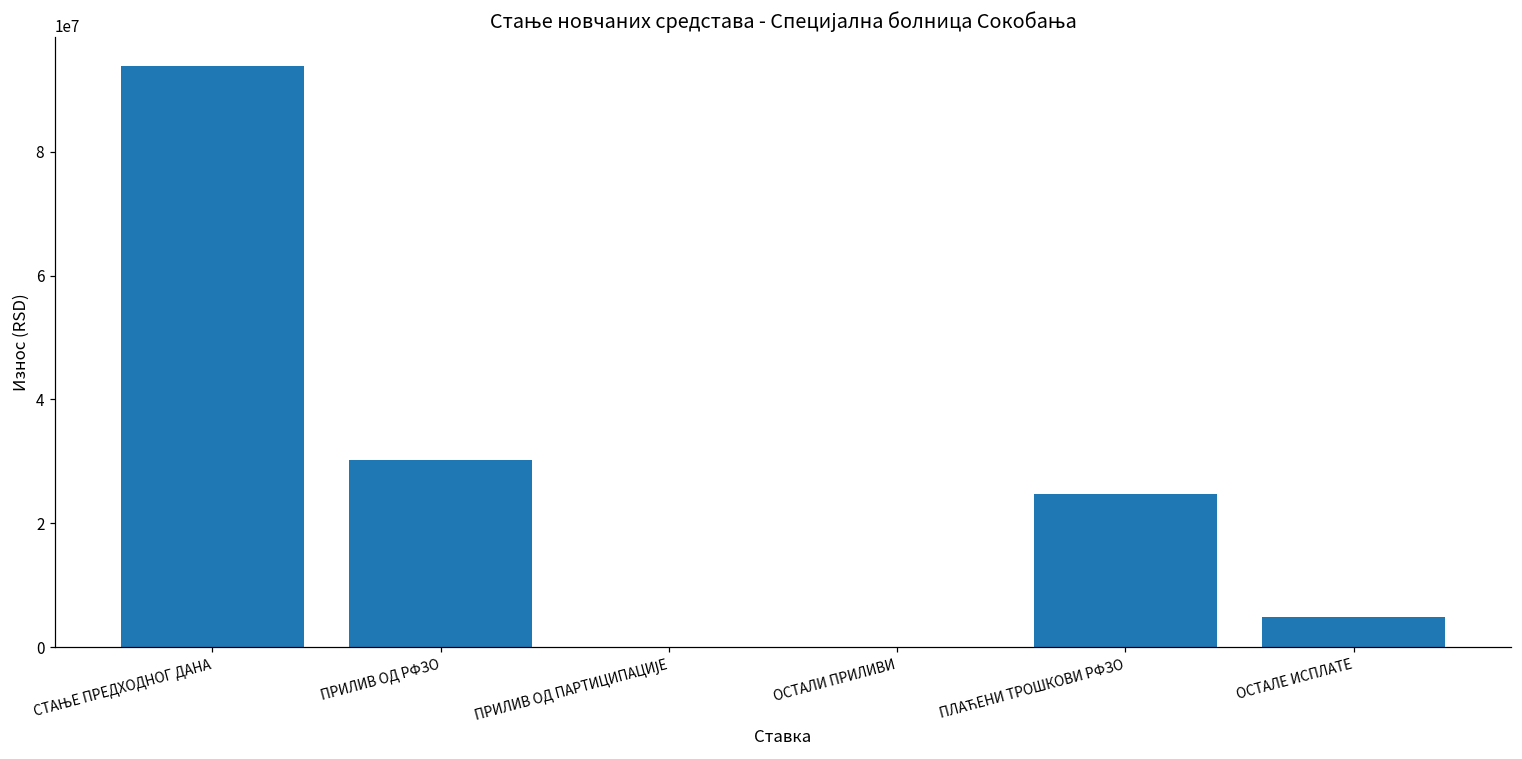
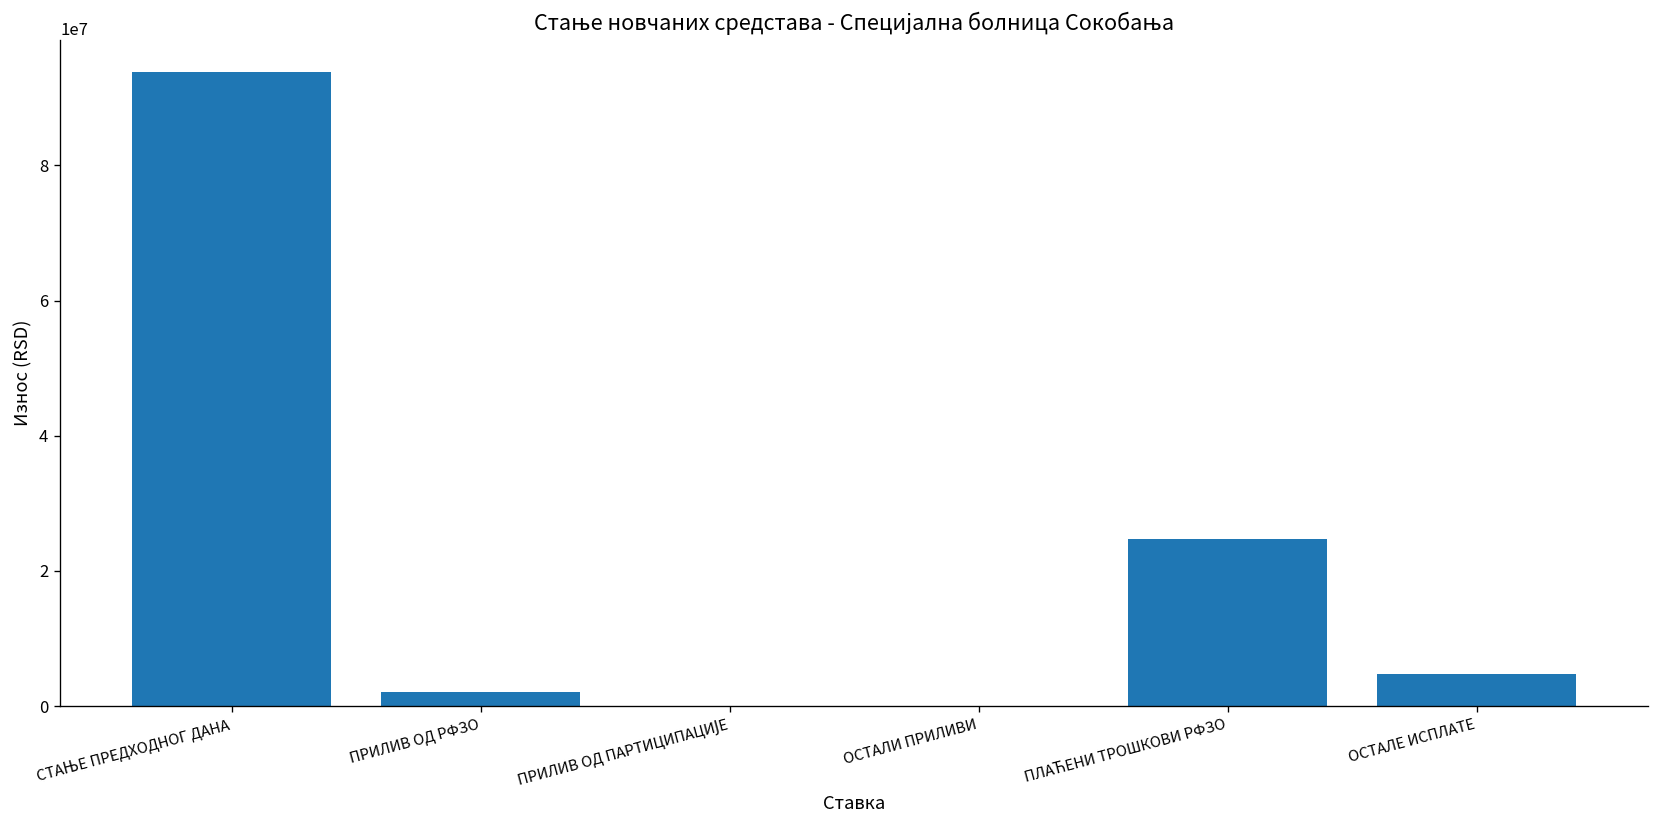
ПРИЛИВ ОД РФЗО: 30000000 -> 2000000
